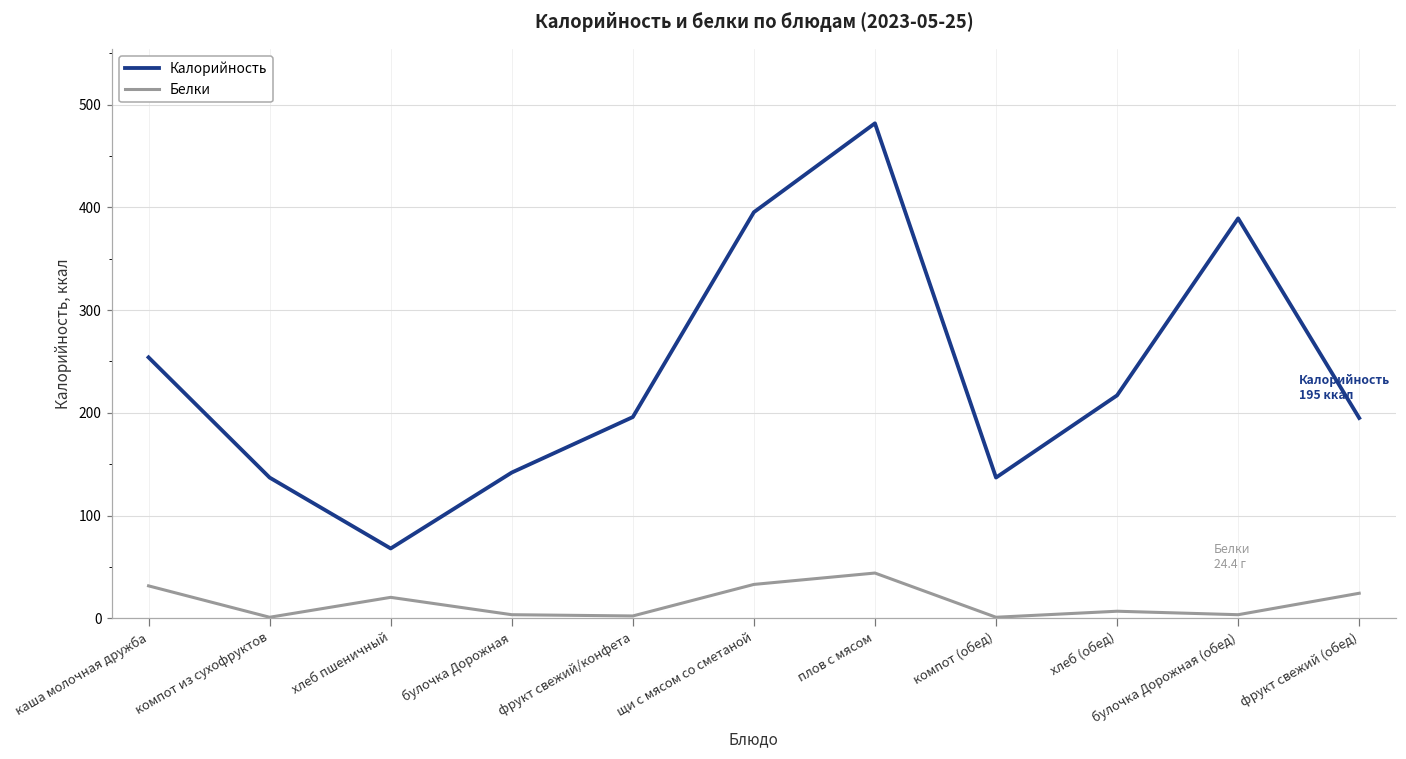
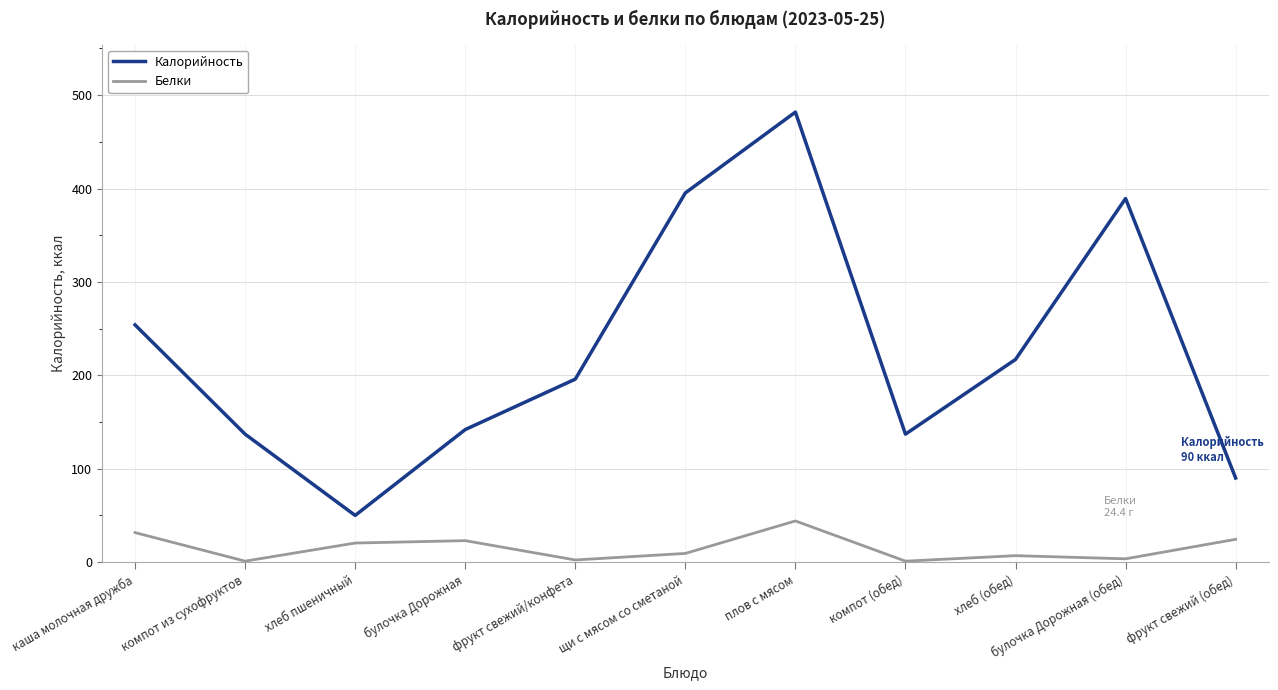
Калорийность, хлеб пшеничный: 70 -> 50
Белки, булочка Дорожная: 0 -> 20
Белки, щи с мясом со сметаной: 30 -> 10
Калорийность, фрукт свежий (обед): 195 -> 90
